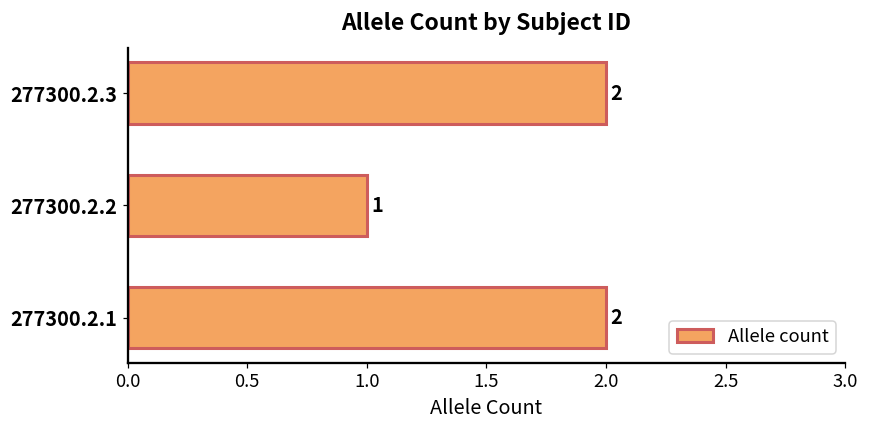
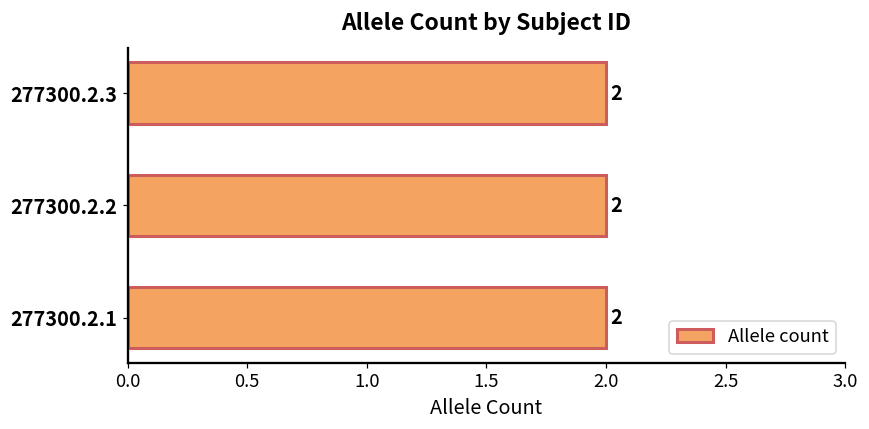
277300.2.2: 1 -> 2
